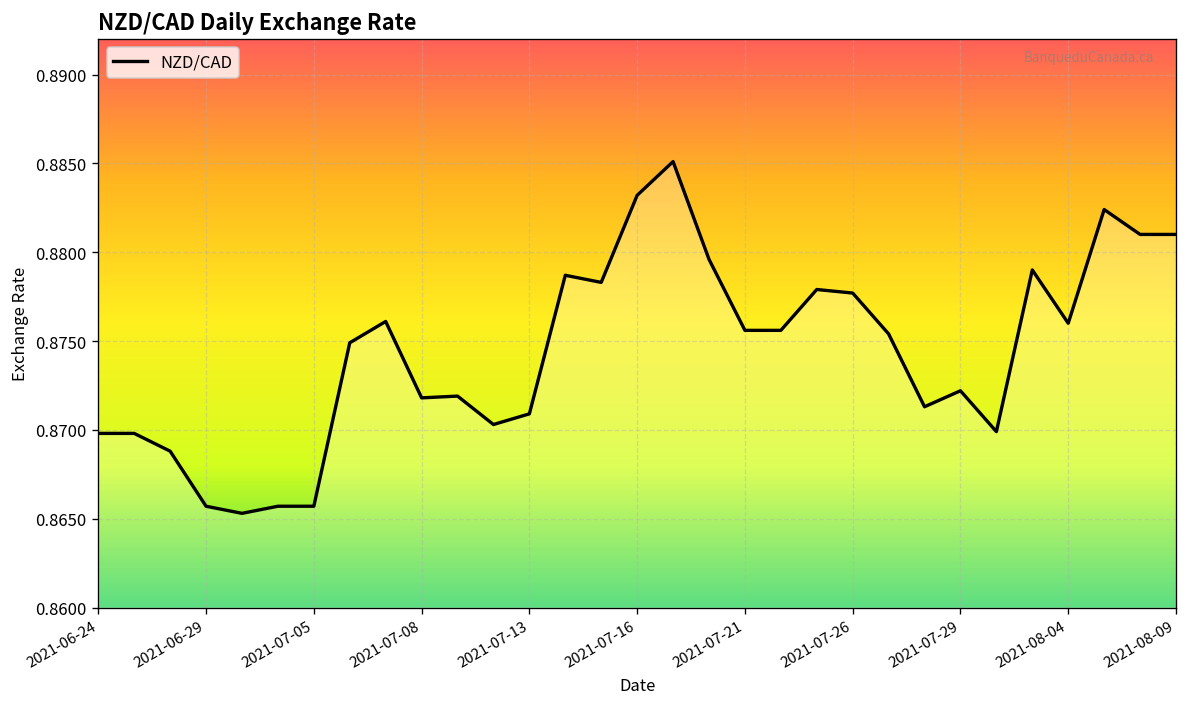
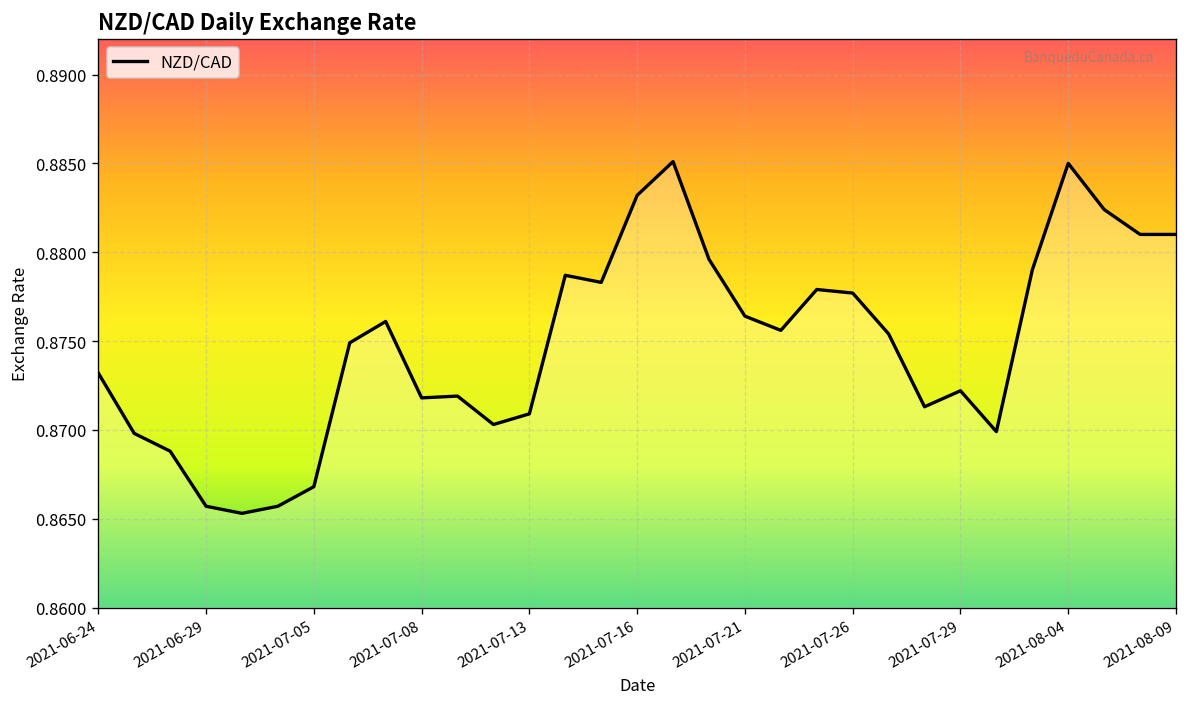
2021-06-24: 0.8698 -> 0.8732
2021-07-05: 0.8657 -> 0.8668
2021-07-21: 0.8756 -> 0.8764
2021-08-04: 0.876 -> 0.885
